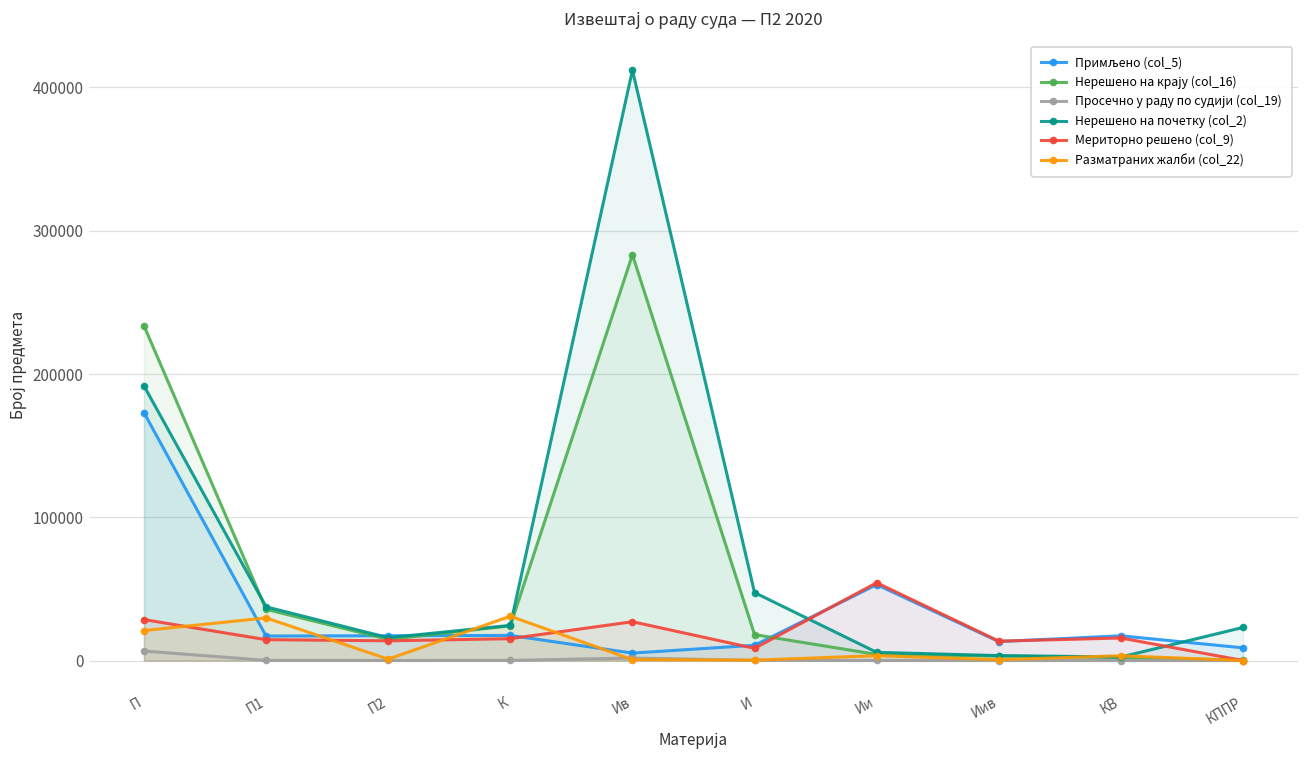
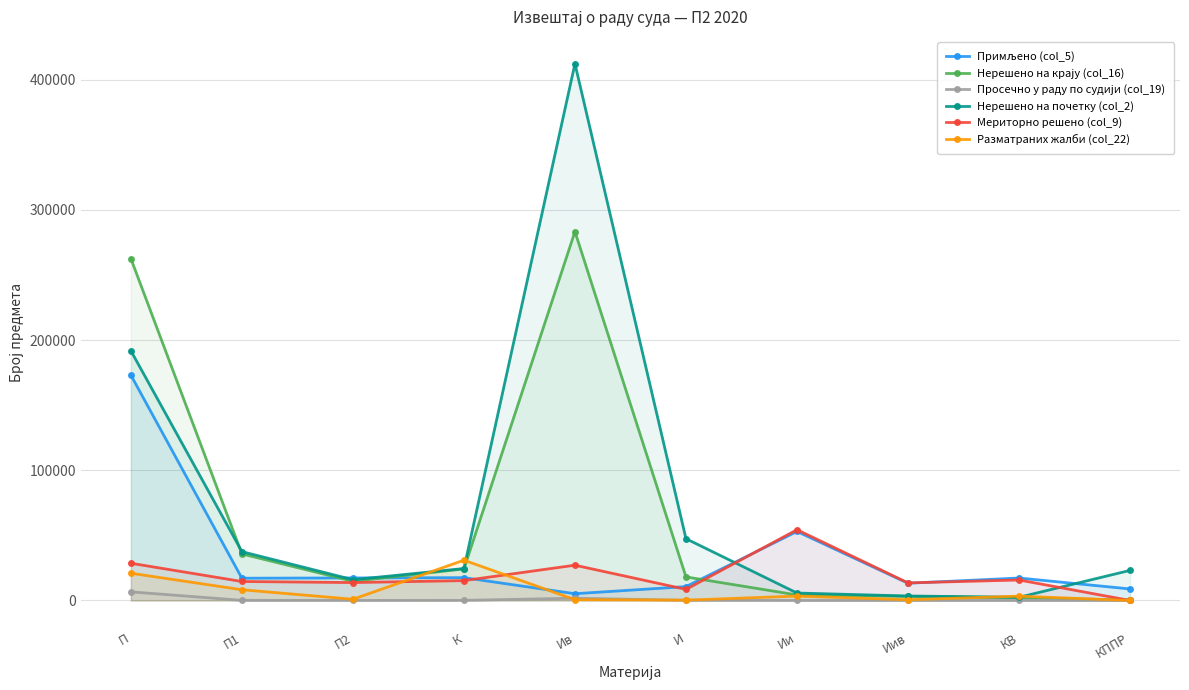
Нерешено на крају (col_16), П: 234000 -> 263000
Разматраних жалби (col_22), П1: 30000 -> 8000
